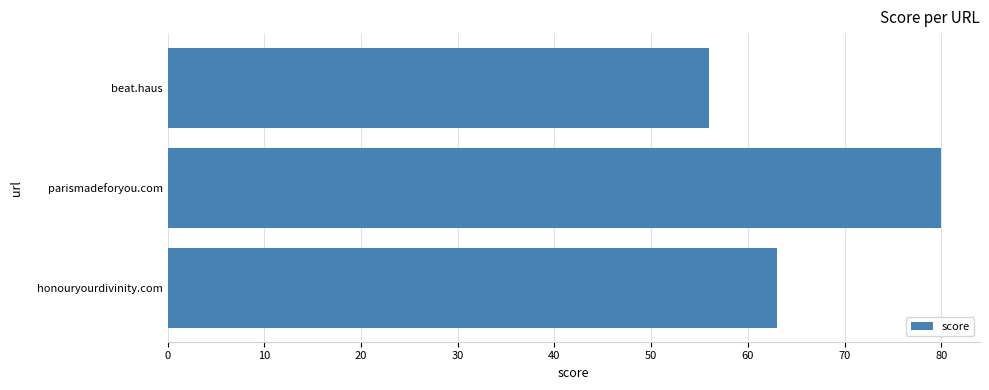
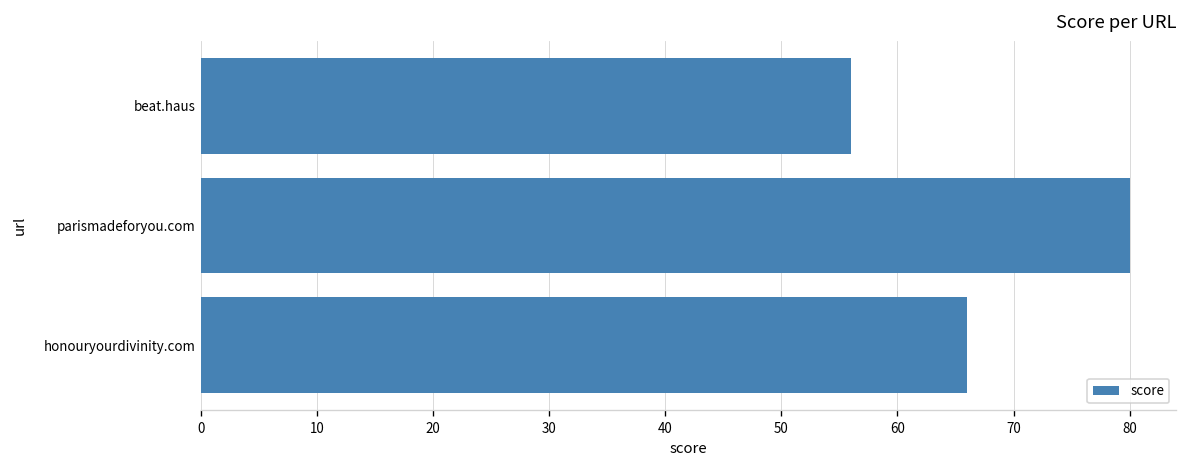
honouryourdivinity.com: 63 -> 66
